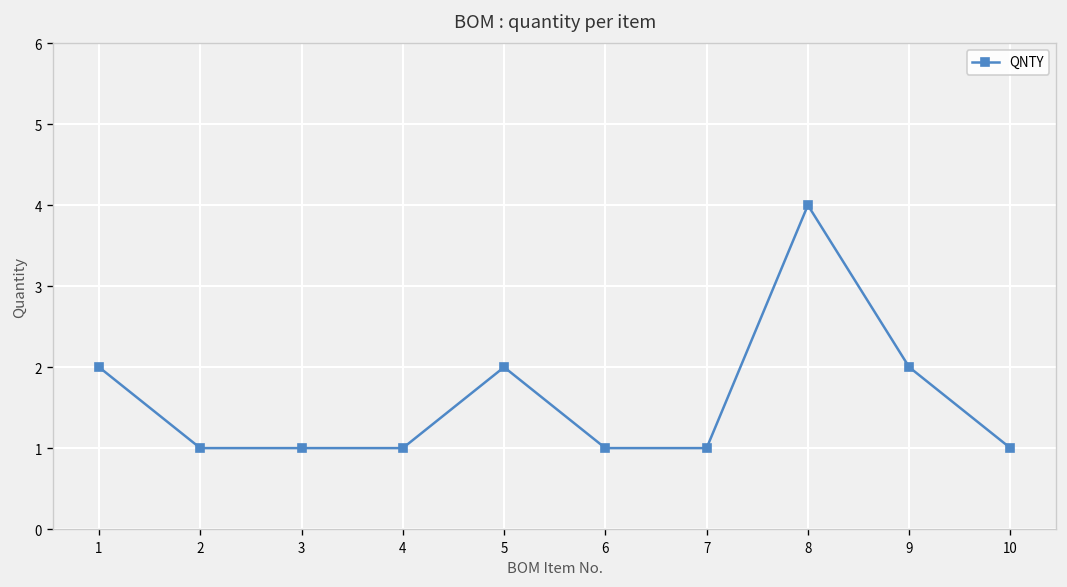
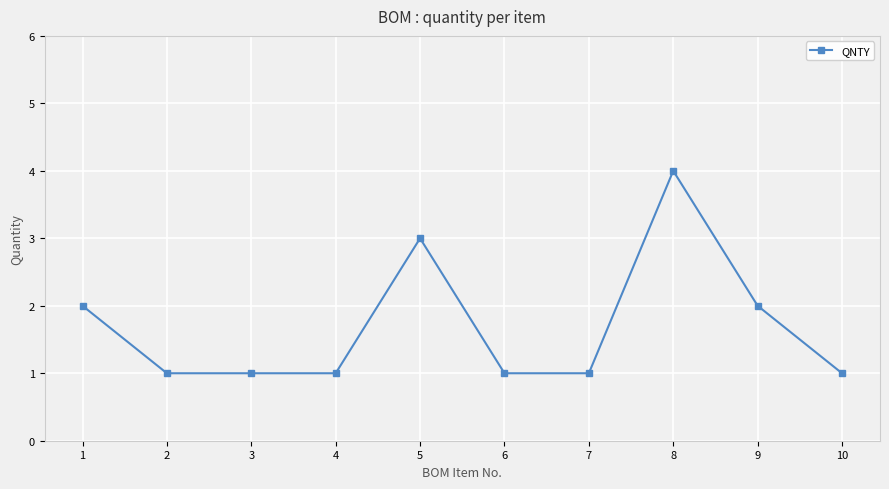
5: 2 -> 3
